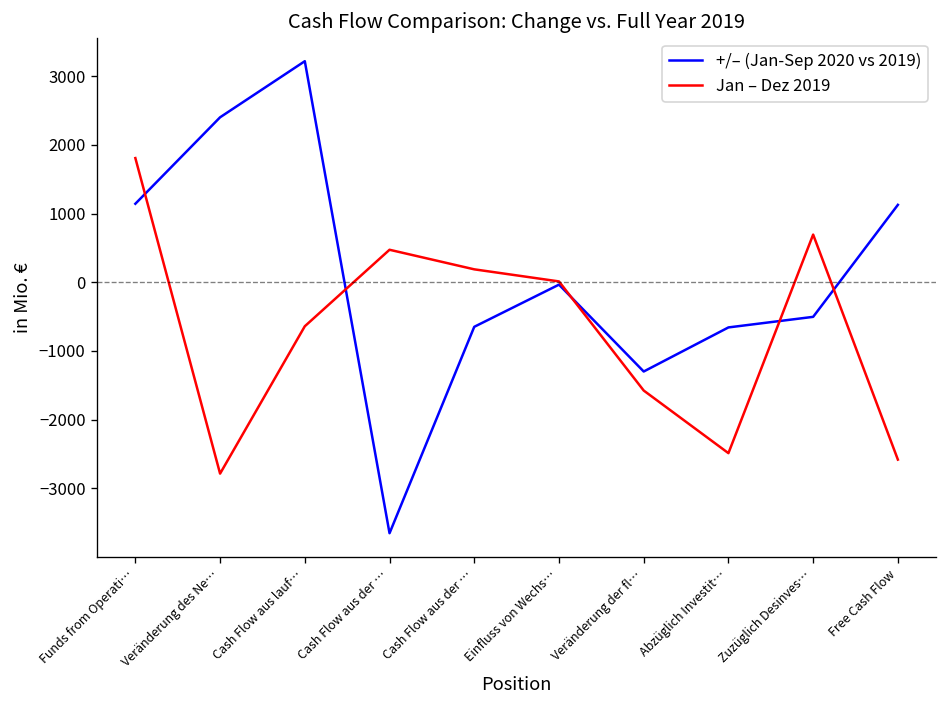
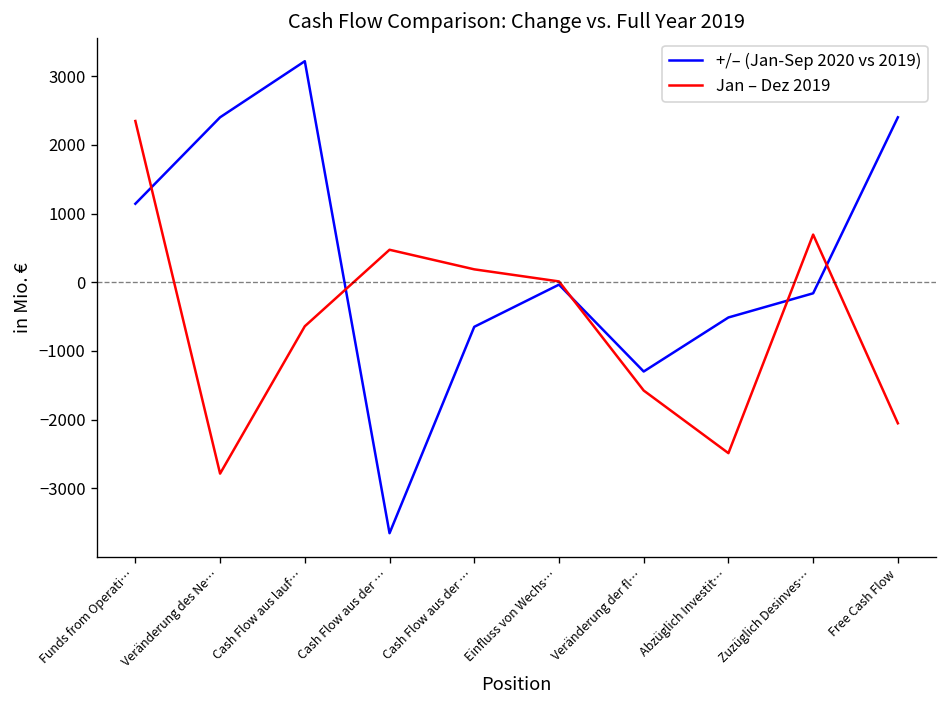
Jan – Dez 2019, Funds from Operati…: 1800 -> 2300
+/– (Jan-Sep 2020 vs 2019), Abzüglich Investit…: -700 -> -500
+/– (Jan-Sep 2020 vs 2019), Zuzüglich Desinves…: -500 -> -200
+/– (Jan-Sep 2020 vs 2019), Free Cash Flow: 1100 -> 2400
Jan – Dez 2019, Free Cash Flow: -2600 -> -2100
